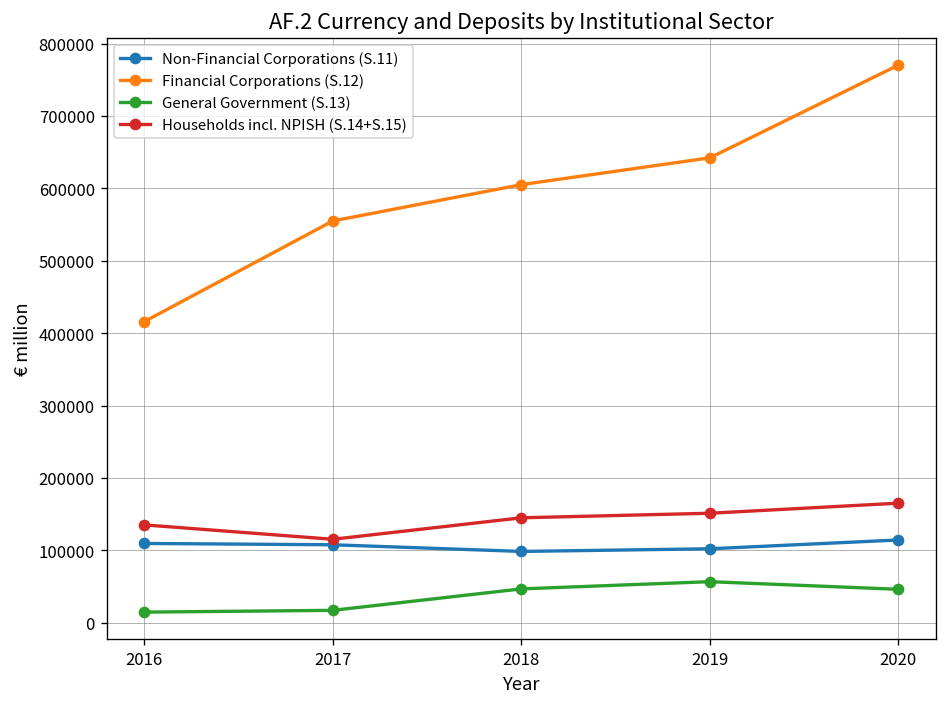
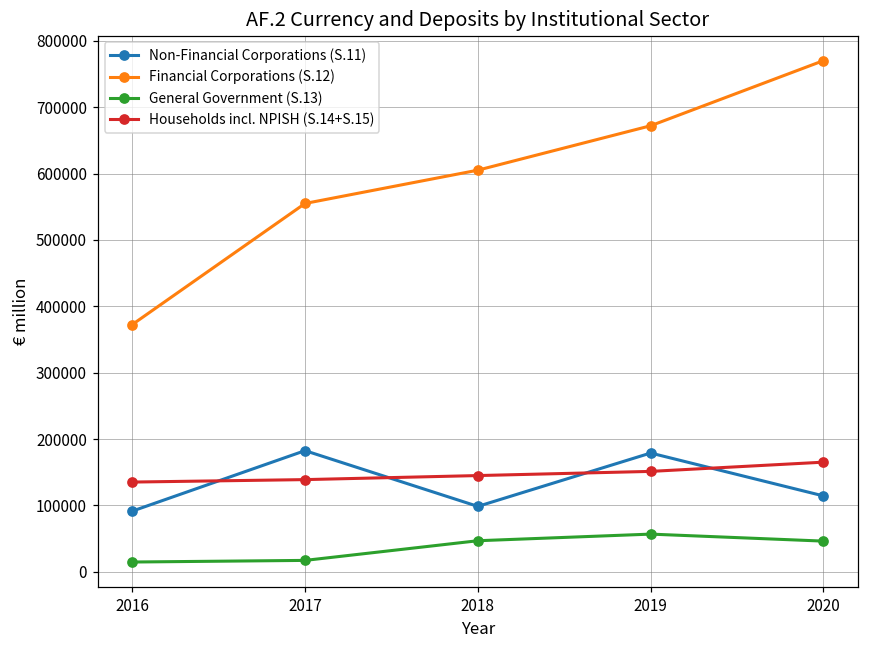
Non-Financial Corporations (S.11), 2016: 110000 -> 90000
Financial Corporations (S.12), 2016: 420000 -> 370000
Non-Financial Corporations (S.11), 2017: 110000 -> 180000
Households incl. NPISH (S.14+S.15), 2017: 120000 -> 140000
Non-Financial Corporations (S.11), 2019: 100000 -> 180000
Financial Corporations (S.12), 2019: 640000 -> 670000
